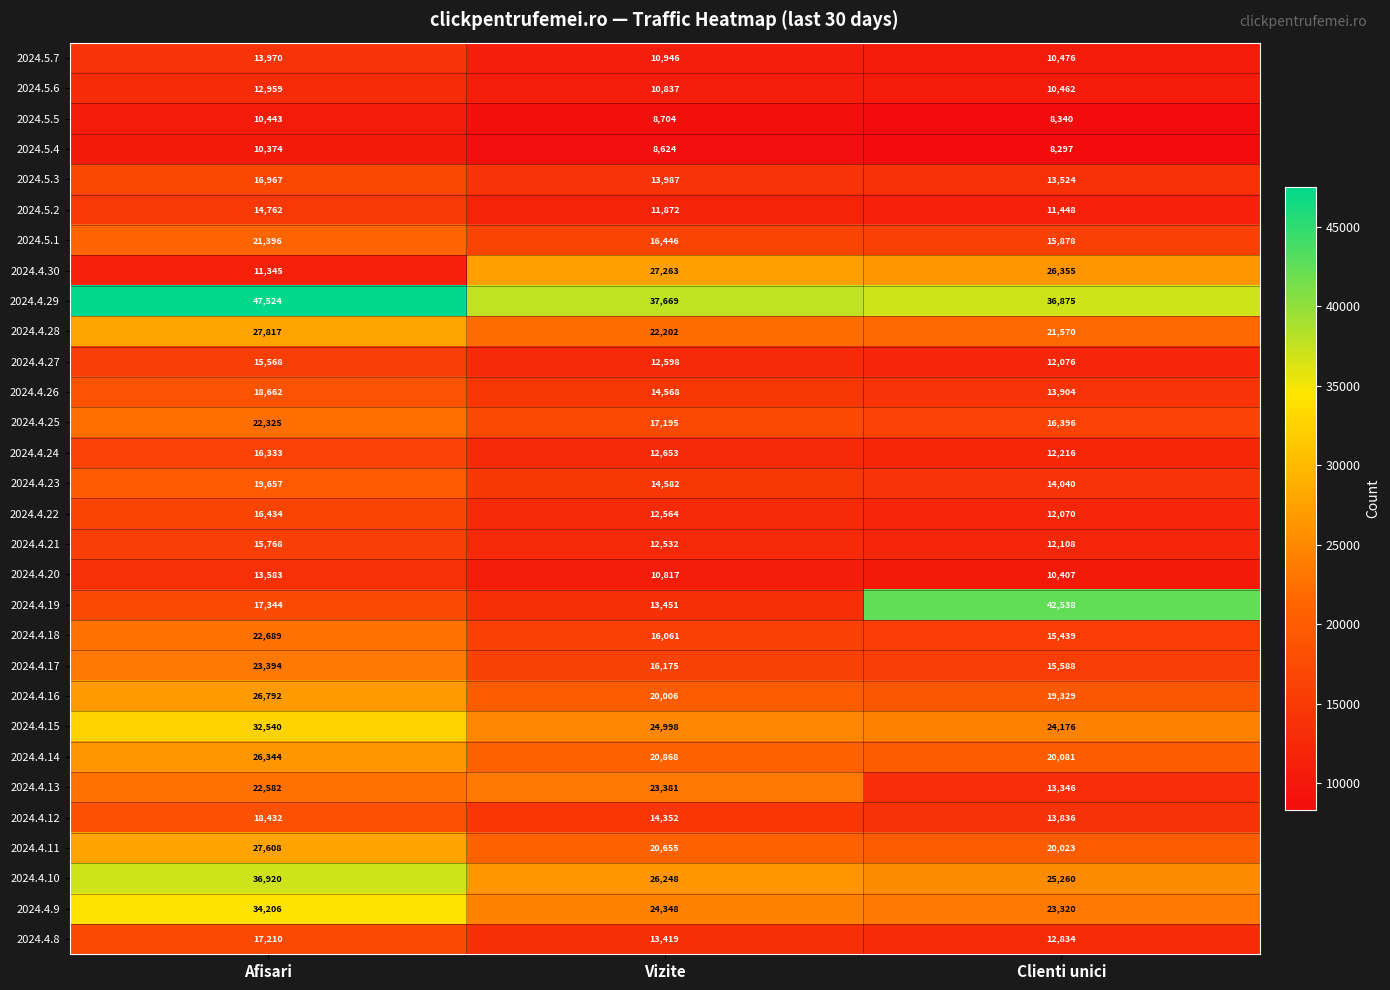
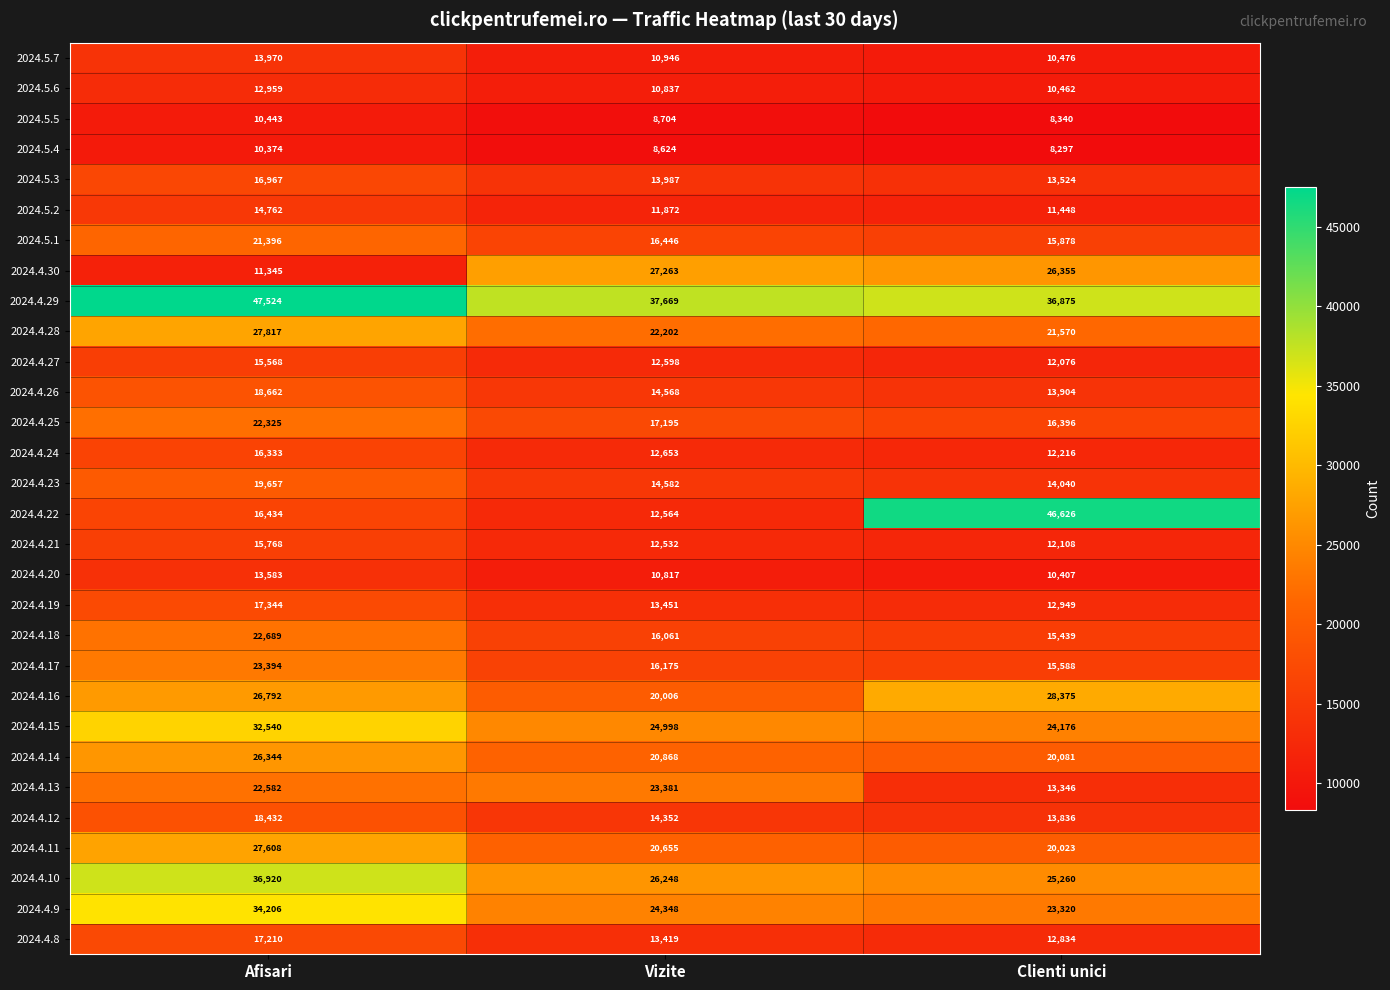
2024.4.22, Clienti unici: 12,070 -> 46,626
2024.4.19, Clienti unici: 42,538 -> 12,949
2024.4.16, Clienti unici: 19,329 -> 28,375
